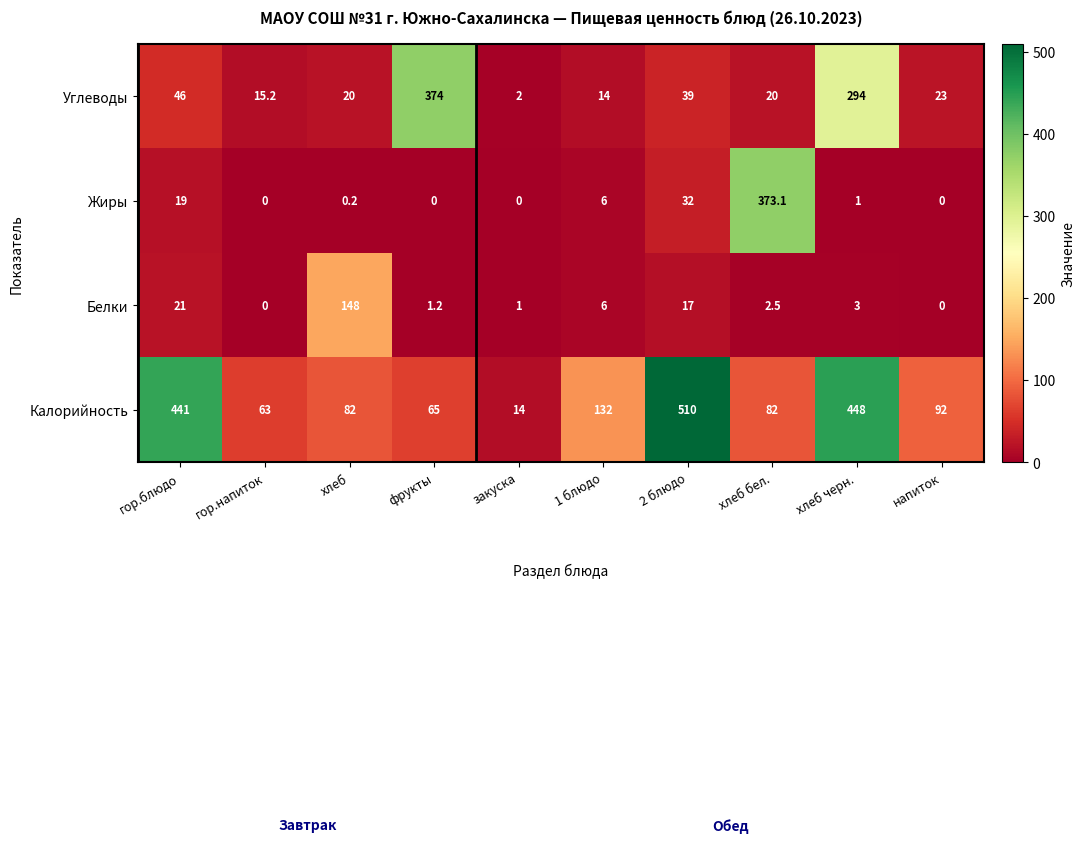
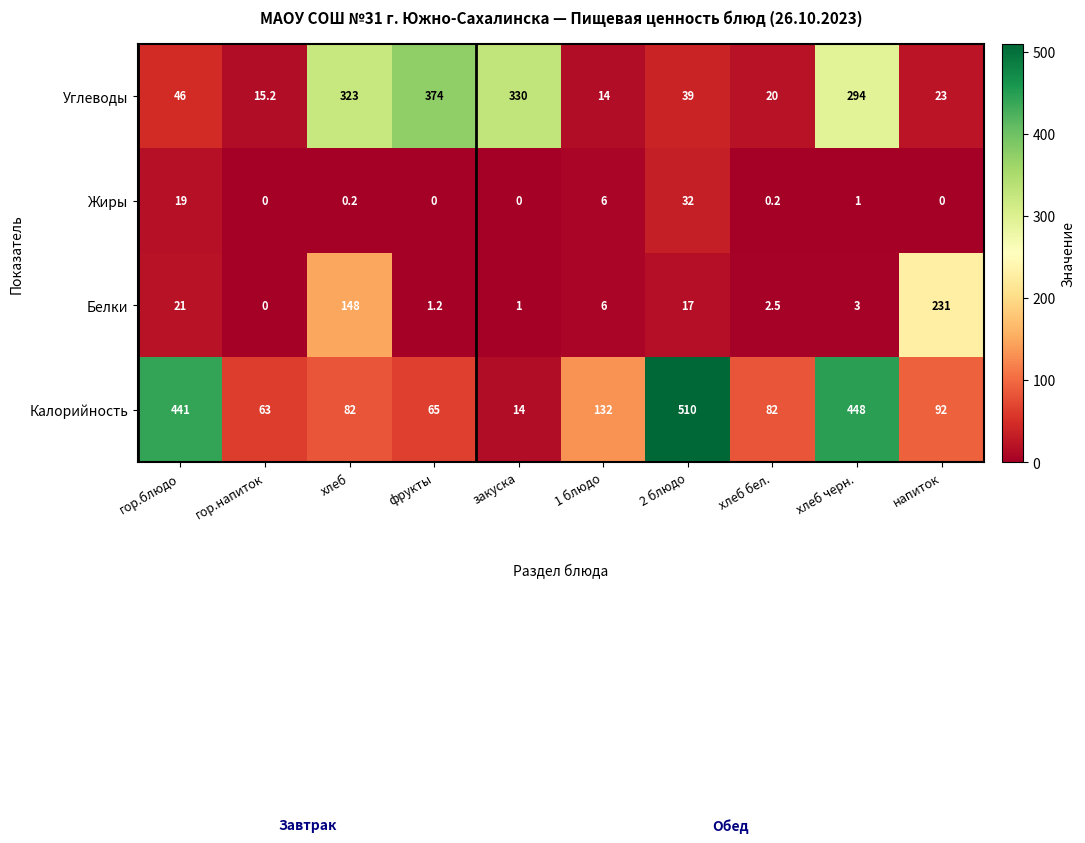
Углеводы, хлеб: 20 -> 323
Углеводы, закуска: 2 -> 330
Жиры, хлеб бел.: 373.1 -> 0.2
Белки, напиток: 0 -> 231
